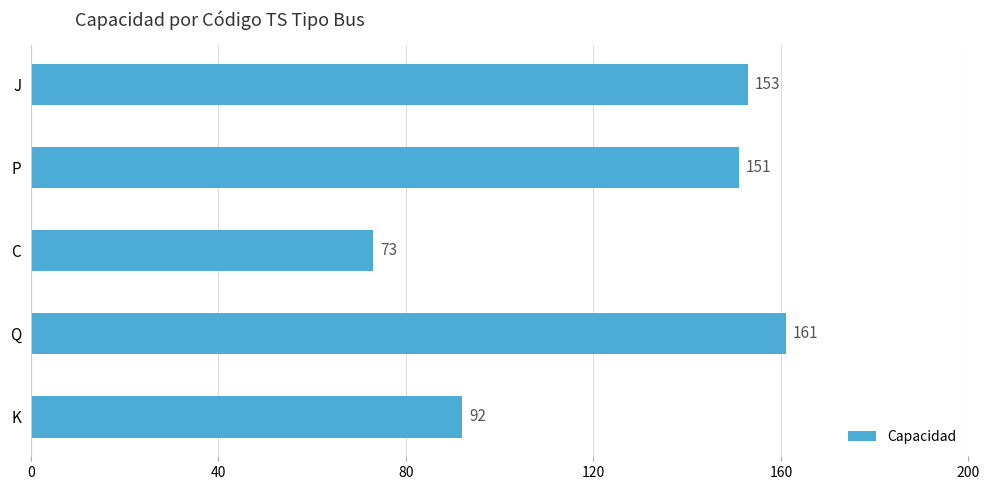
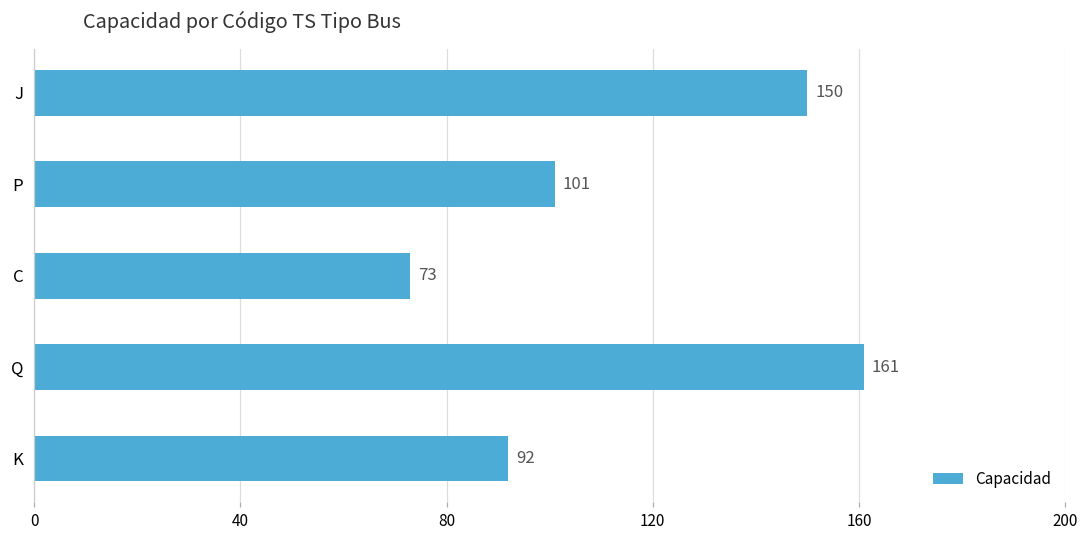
J: 153 -> 150
P: 151 -> 101
